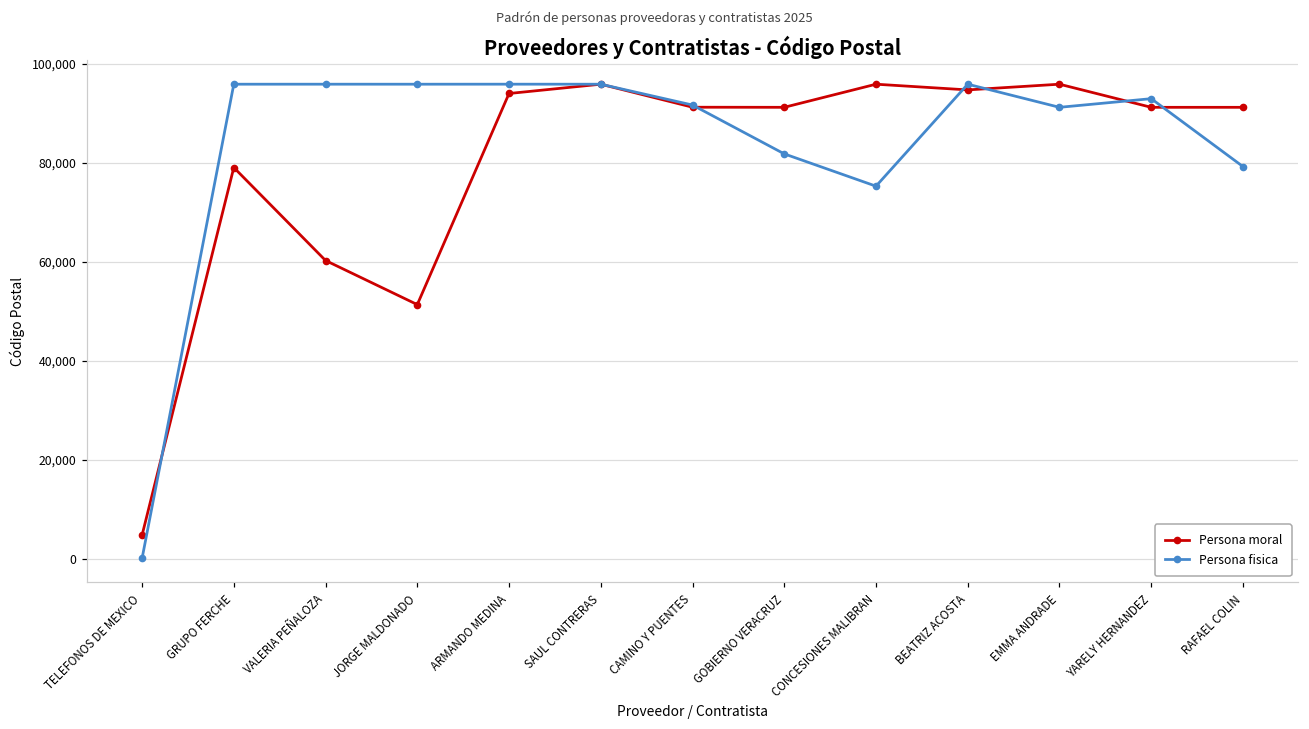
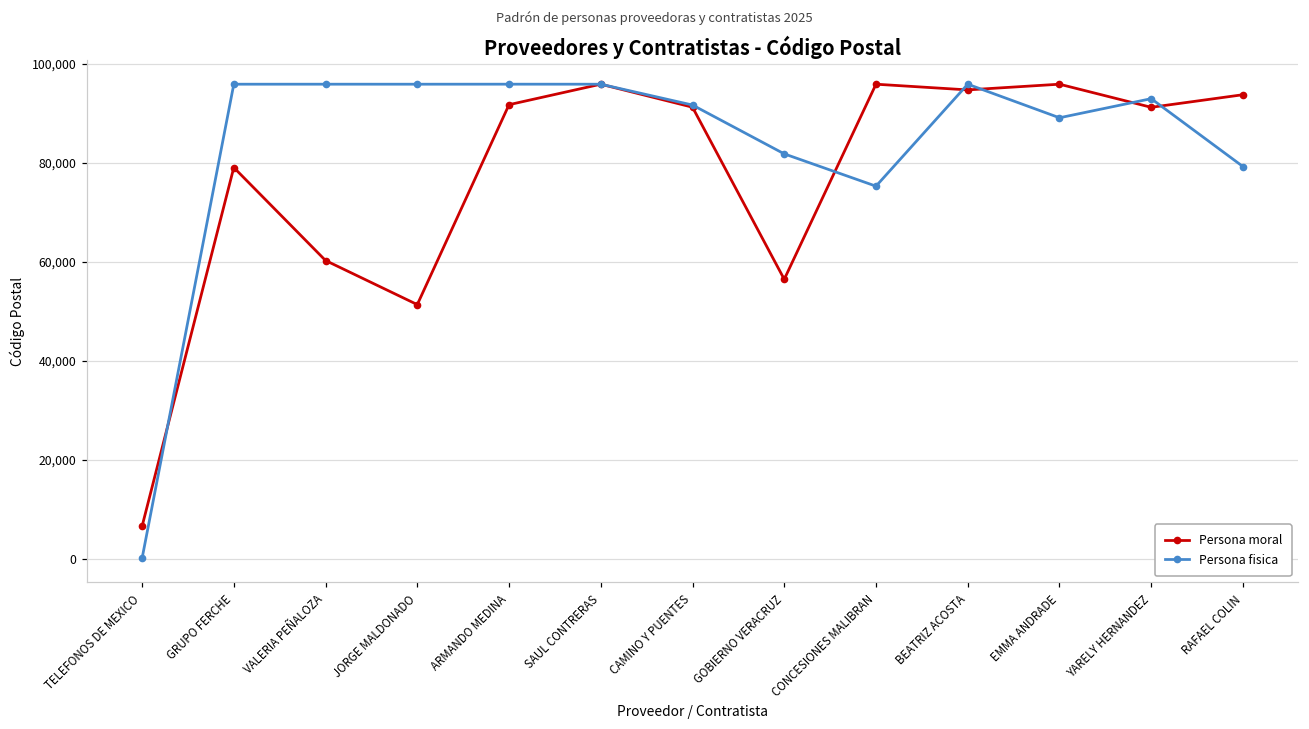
Persona moral, TELEFONOS DE MEXICO: 5,000 -> 7,000
Persona moral, ARMANDO MEDINA: 94,000 -> 92,000
Persona moral, GOBIERNO VERACRUZ: 91,000 -> 56,000
Persona fisica, EMMA ANDRADE: 91,000 -> 89,000
Persona moral, RAFAEL COLIN: 91,000 -> 94,000
